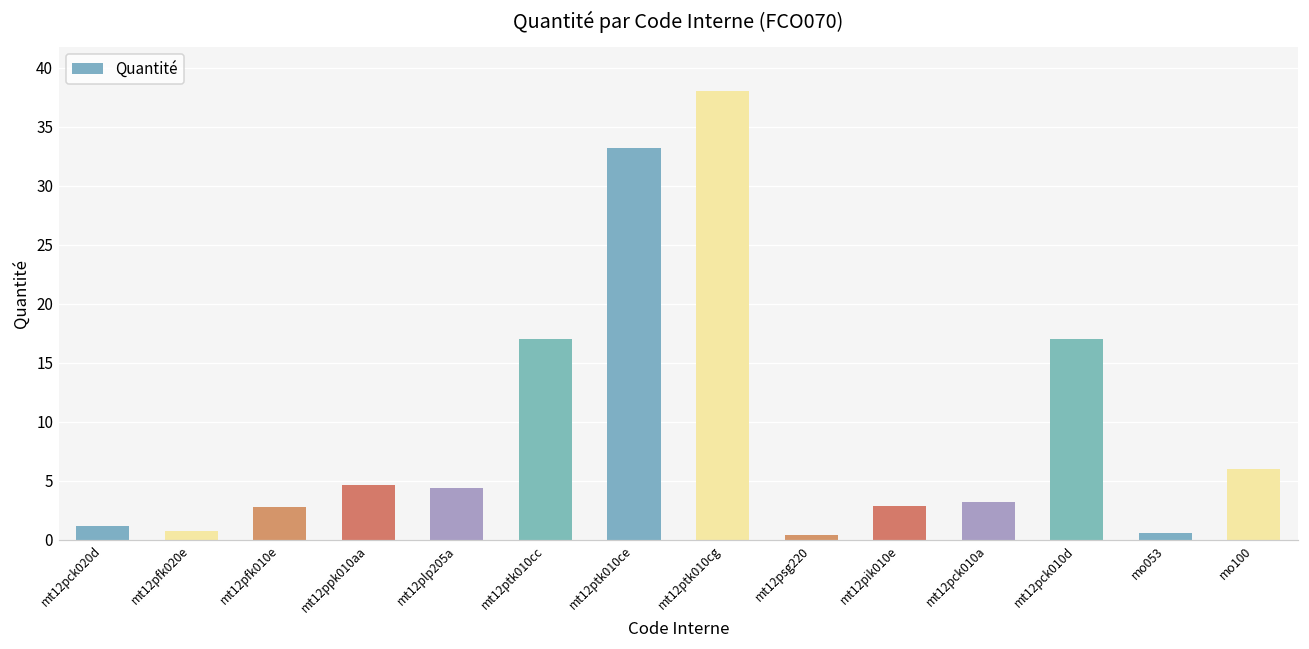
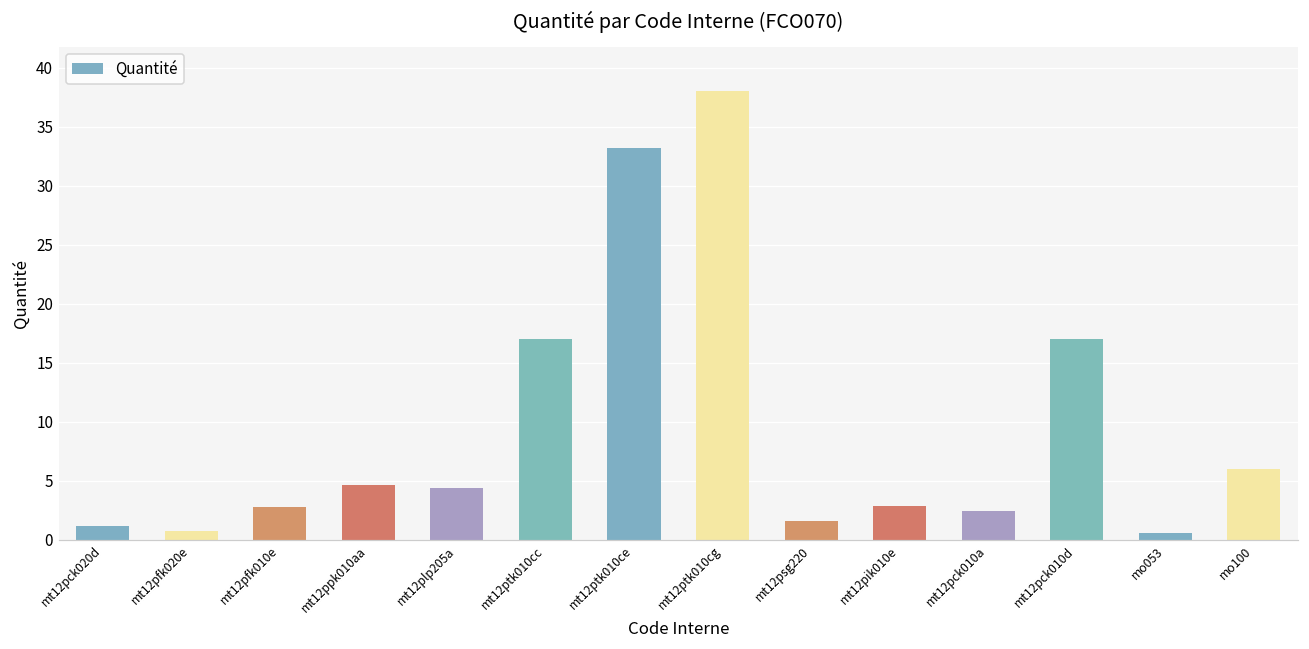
mt12psg220: 0.4 -> 1.6
mt12pck010a: 3.2 -> 2.4
